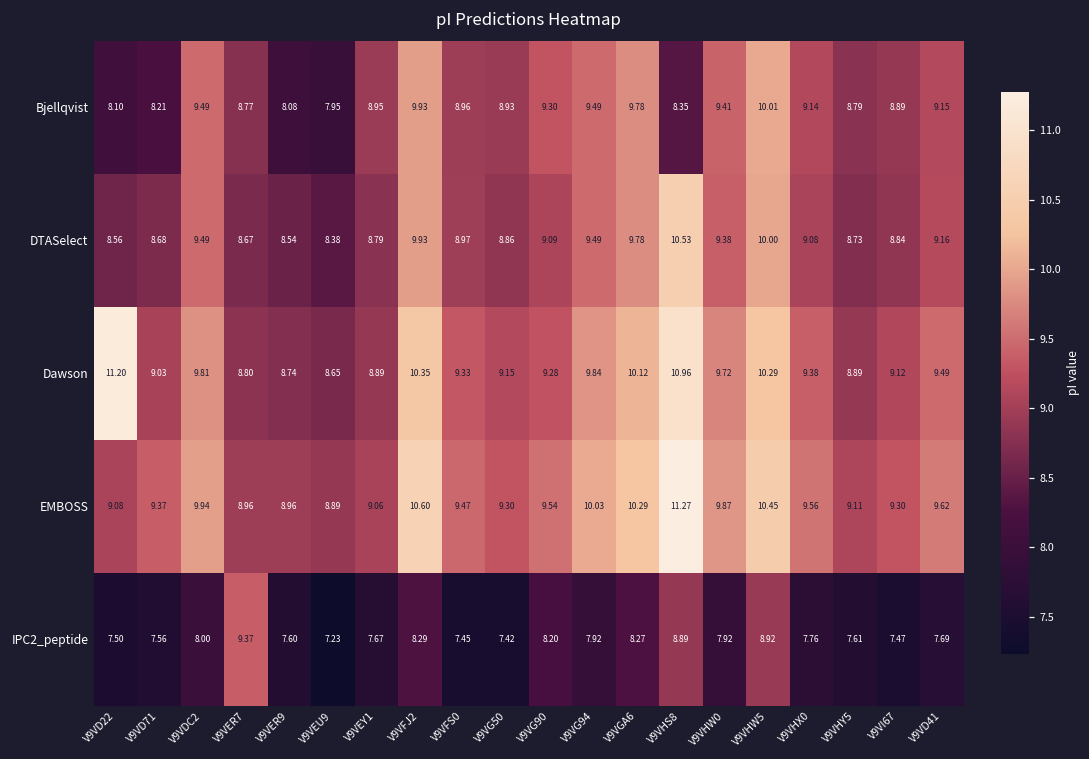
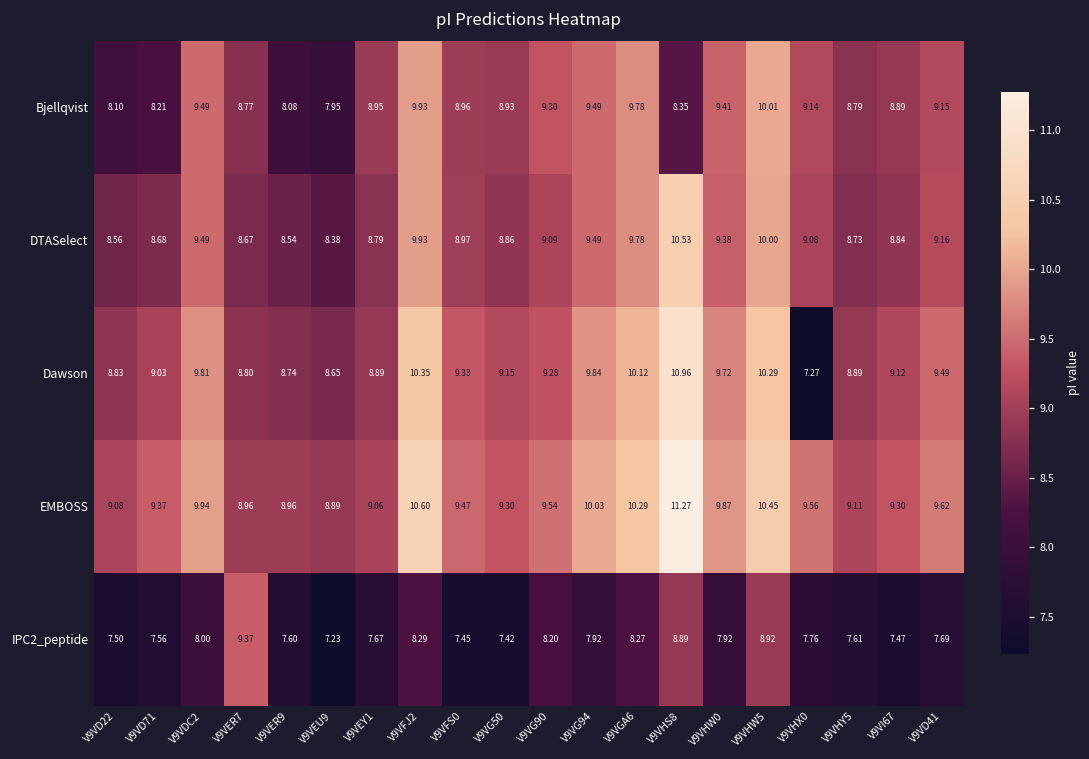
Dawson, V9VD22: 11.20 -> 8.83
Dawson, V9VHX0: 9.38 -> 7.27
